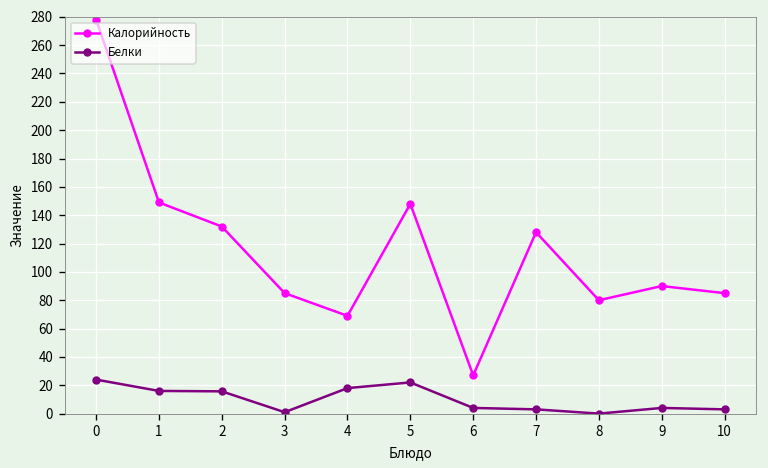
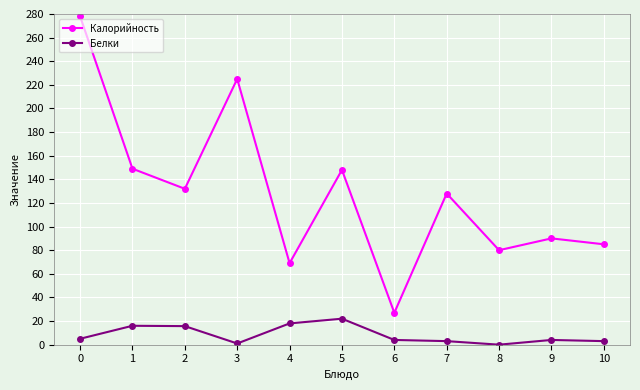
Белки, 0: 24 -> 5
Калорийность, 3: 85 -> 225
